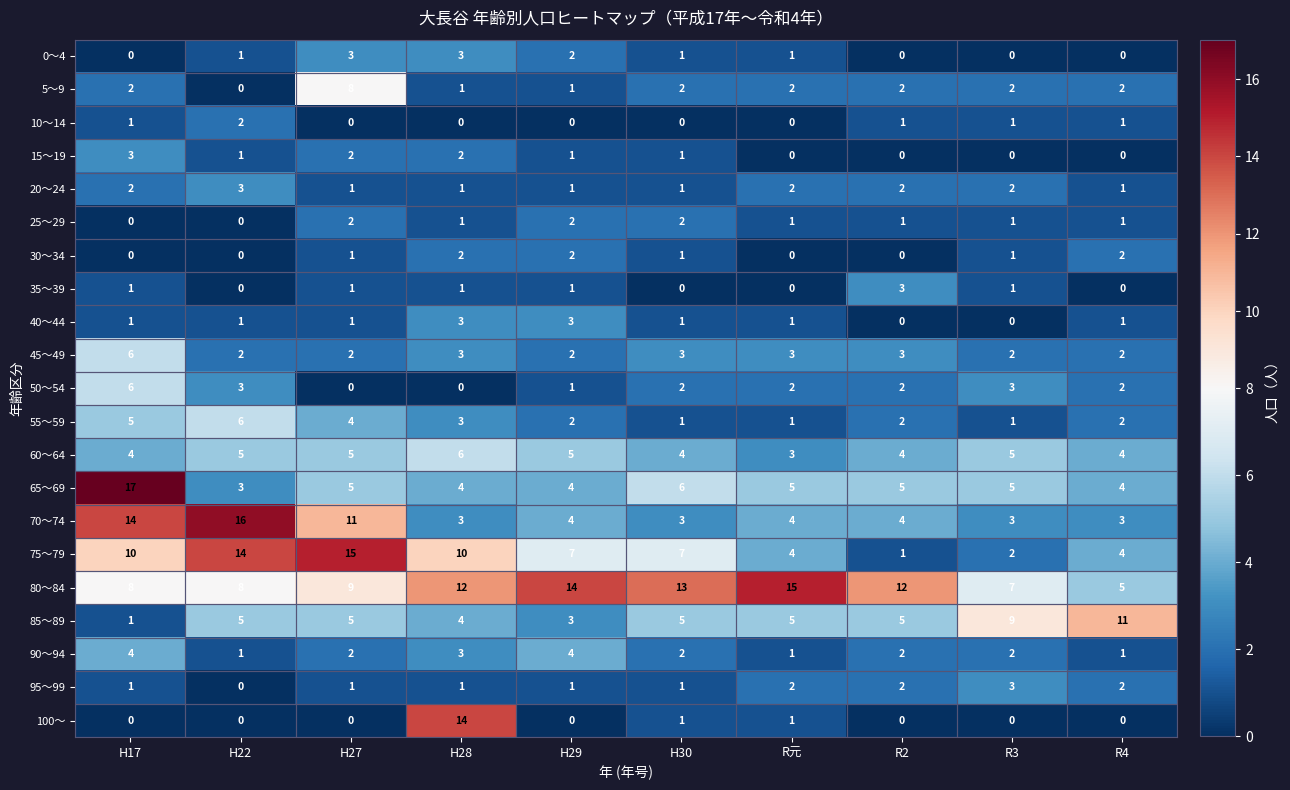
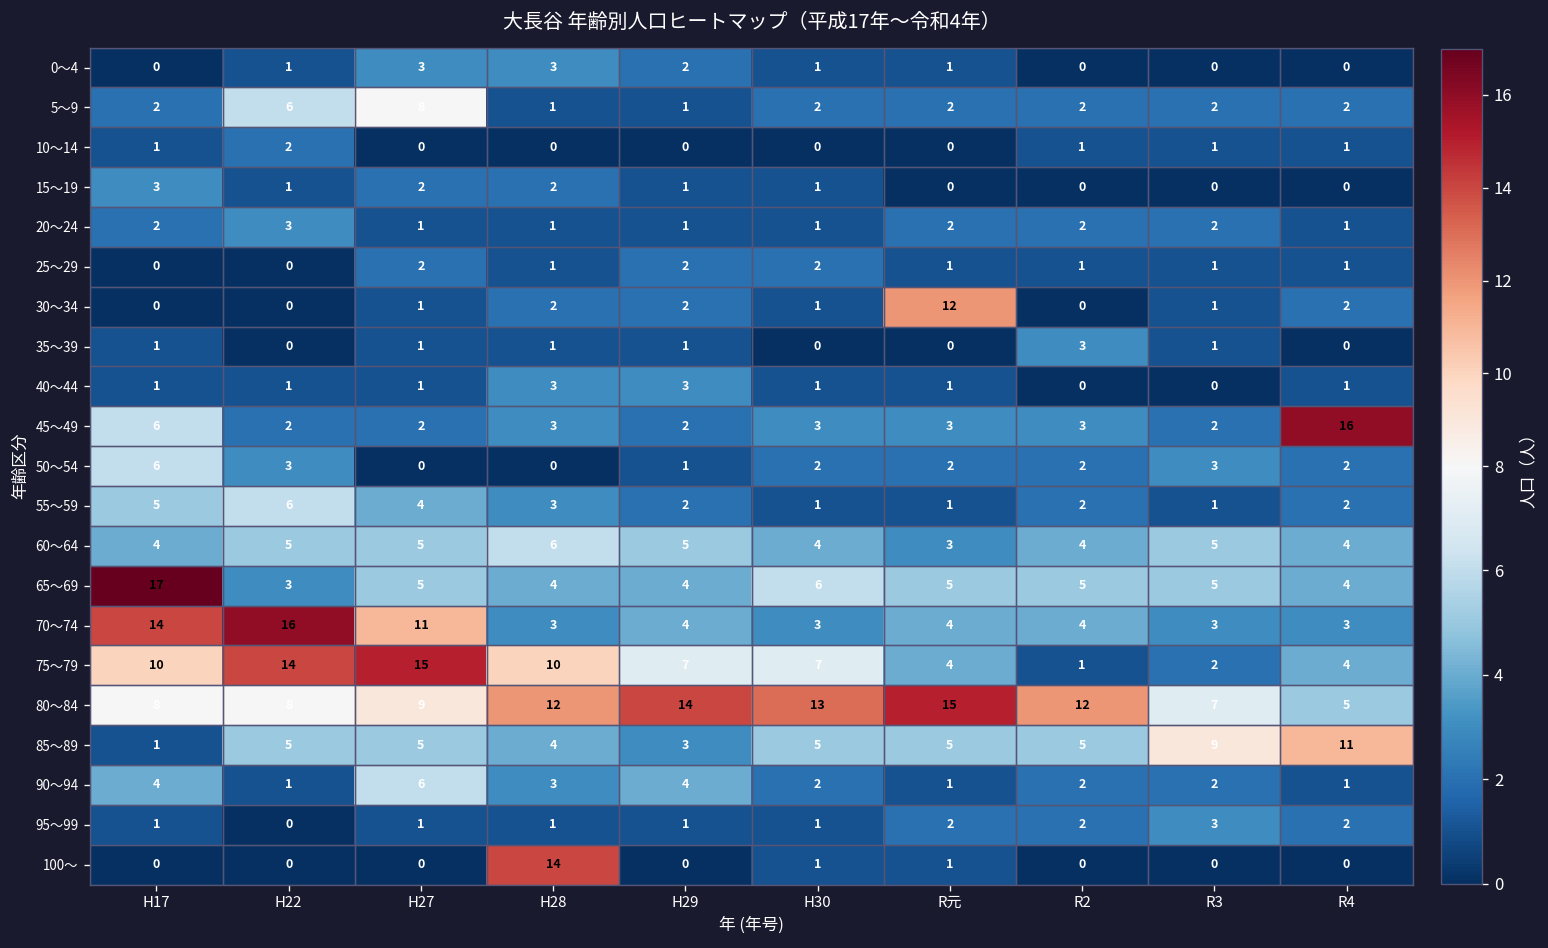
5～9, H22: 0 -> 6
30～34, R元: 0 -> 12
45～49, R4: 2 -> 16
90～94, H27: 2 -> 6
